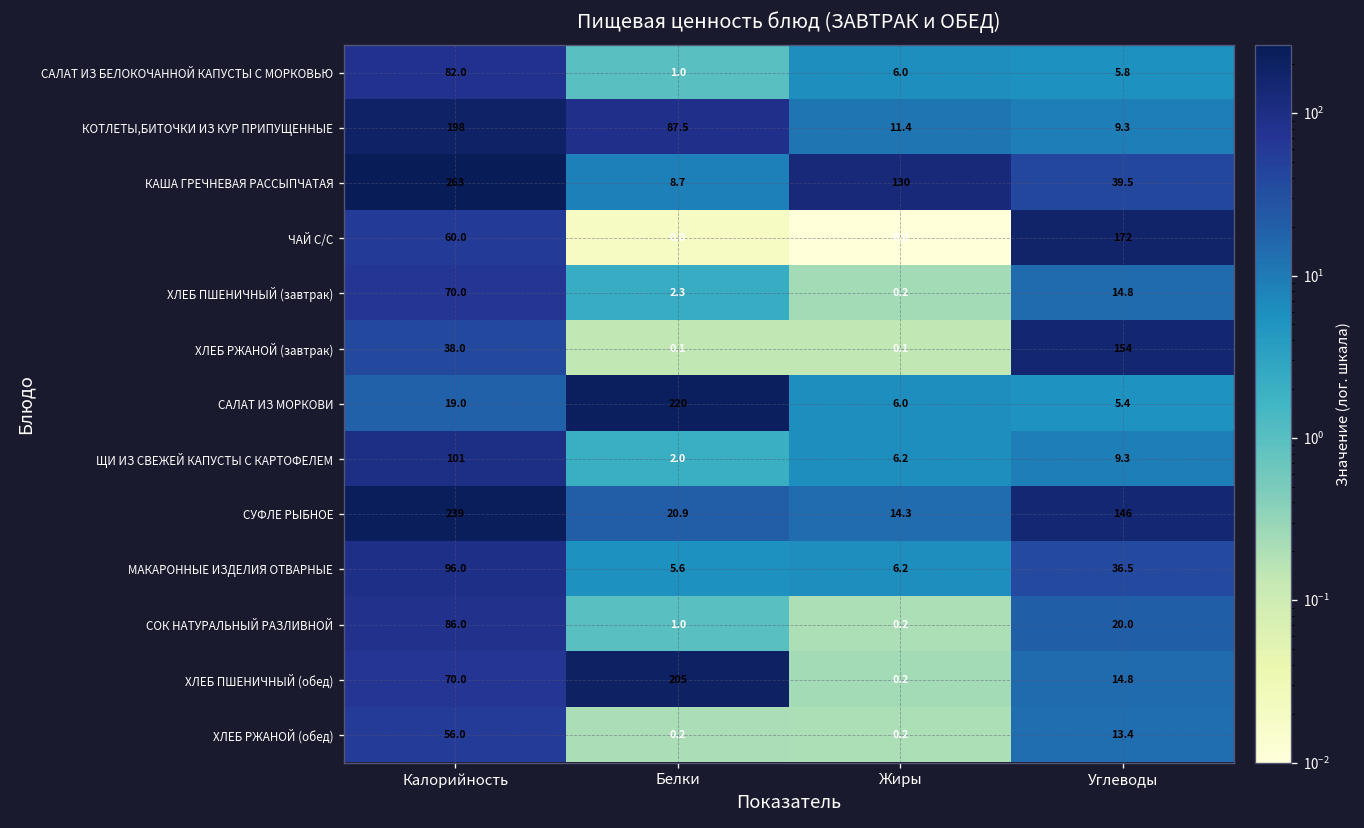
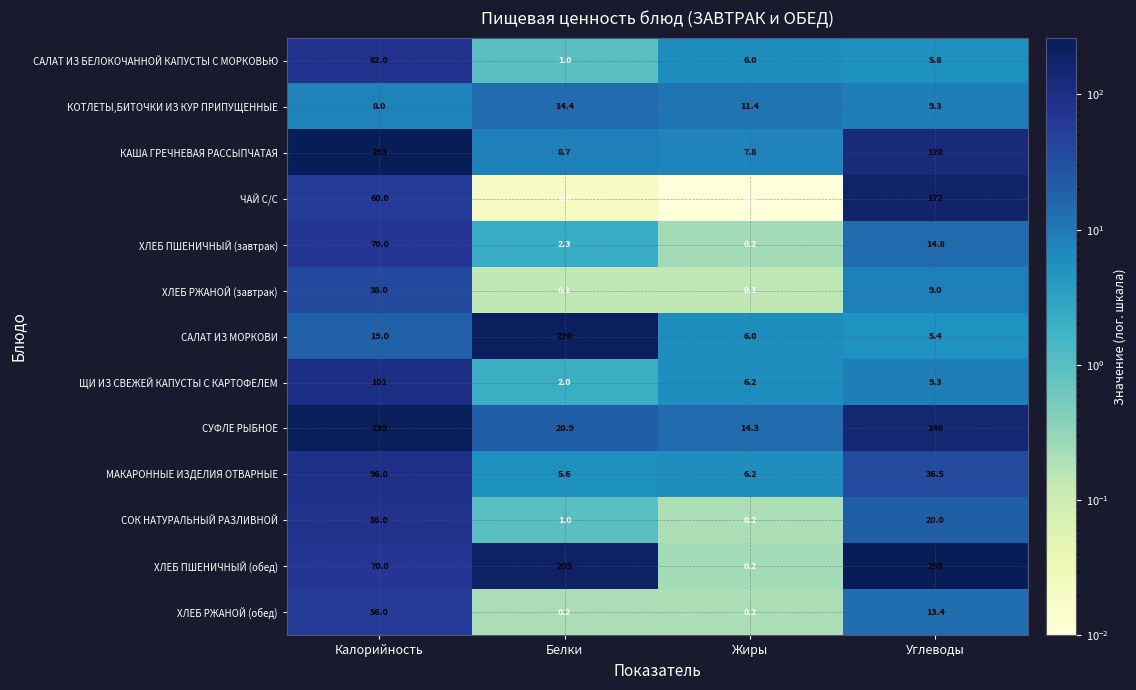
КОТЛЕТЫ,БИТОЧКИ ИЗ КУР ПРИПУЩЕННЫЕ, Калорийность: 198 -> 8.0
КОТЛЕТЫ,БИТОЧКИ ИЗ КУР ПРИПУЩЕННЫЕ, Белки: 87.5 -> 14.4
КАША ГРЕЧНЕВАЯ РАССЫПЧАТАЯ, Жиры: 130 -> 7.8
КАША ГРЕЧНЕВАЯ РАССЫПЧАТАЯ, Углеводы: 39.5 -> 120
ХЛЕБ РЖАНОЙ (завтрак), Углеводы: 154 -> 9.0
ХЛЕБ ПШЕНИЧНЫЙ (обед), Углеводы: 14.8 -> 258
